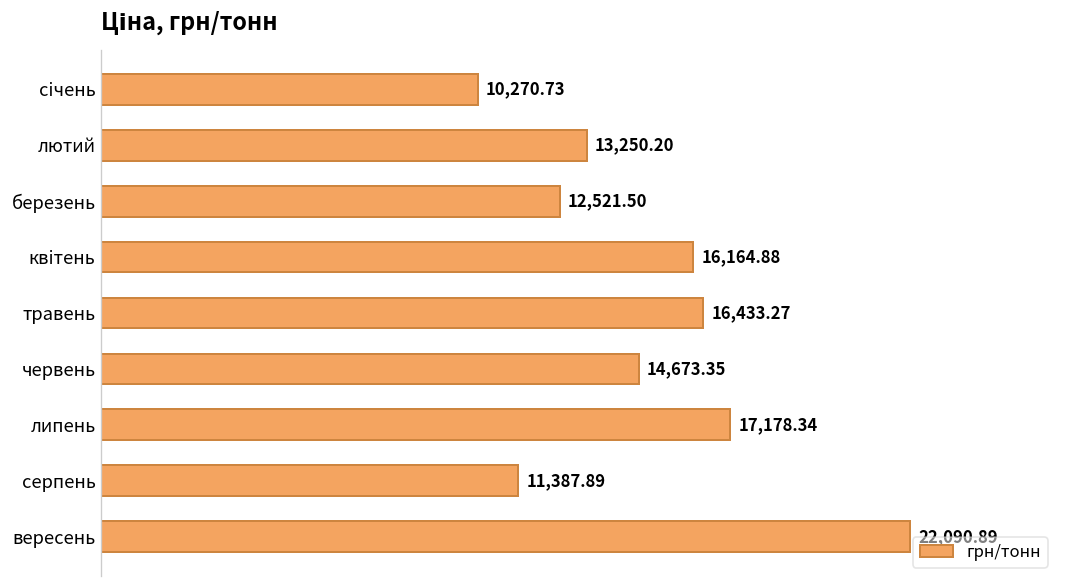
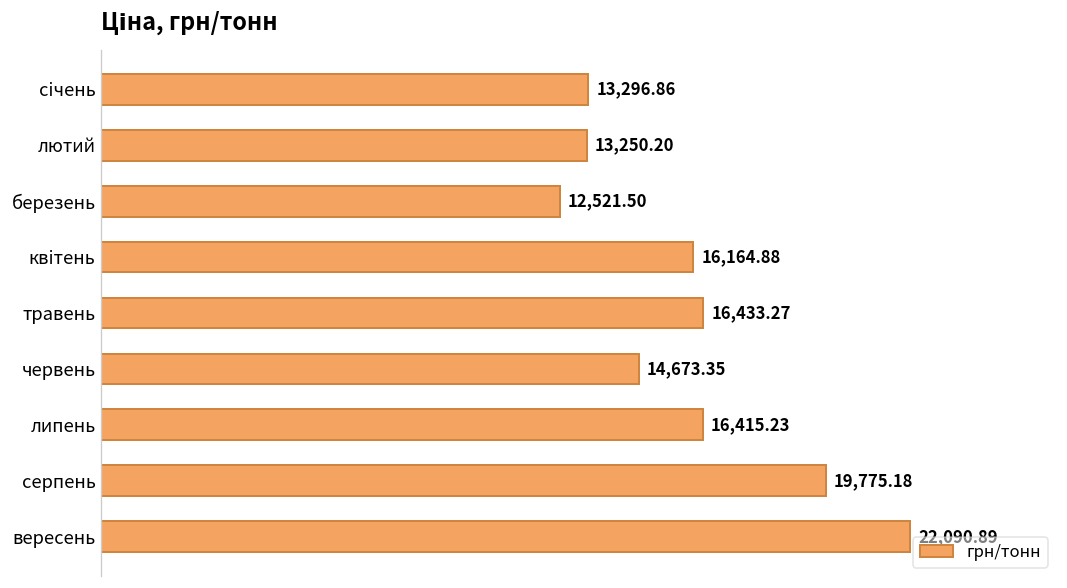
січень: 10,270.73 -> 13,296.86
липень: 17,178.34 -> 16,415.23
серпень: 11,387.89 -> 19,775.18
